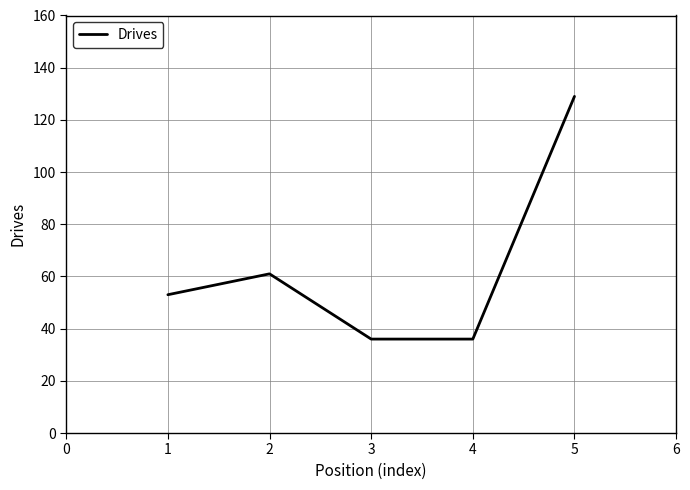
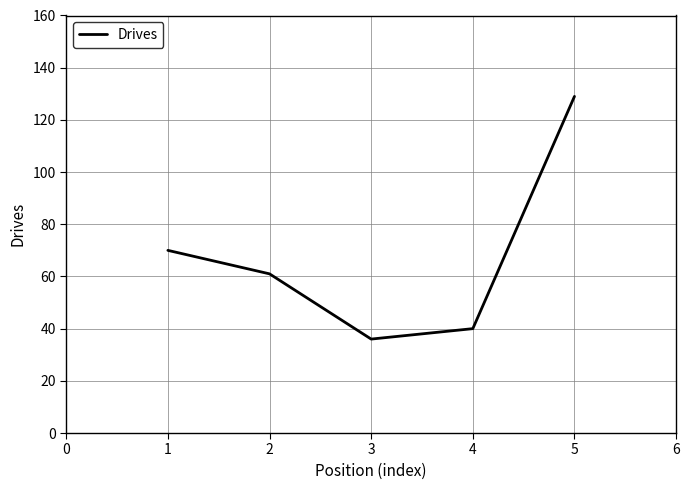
1: 53 -> 70
4: 36 -> 40
